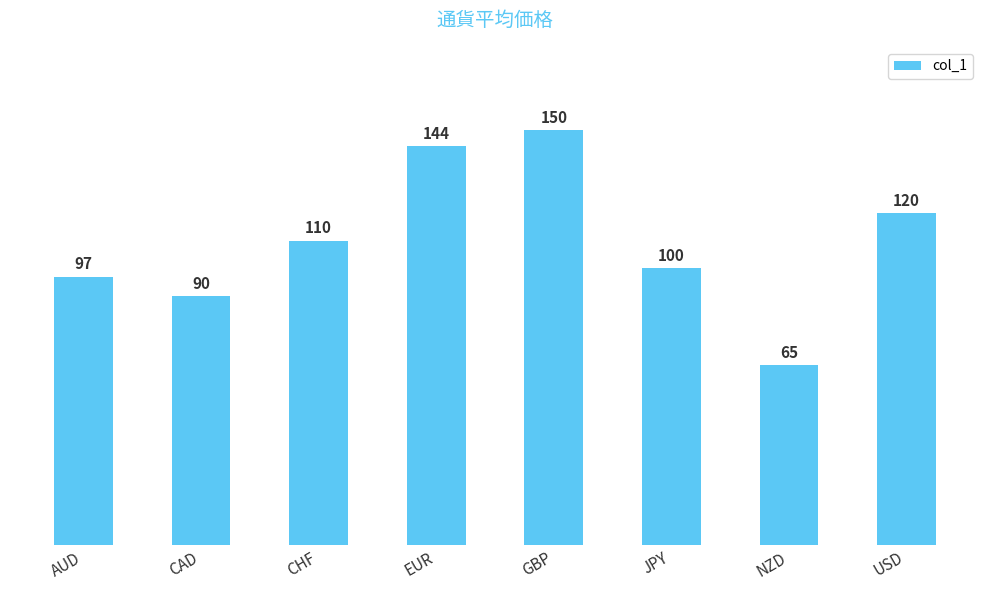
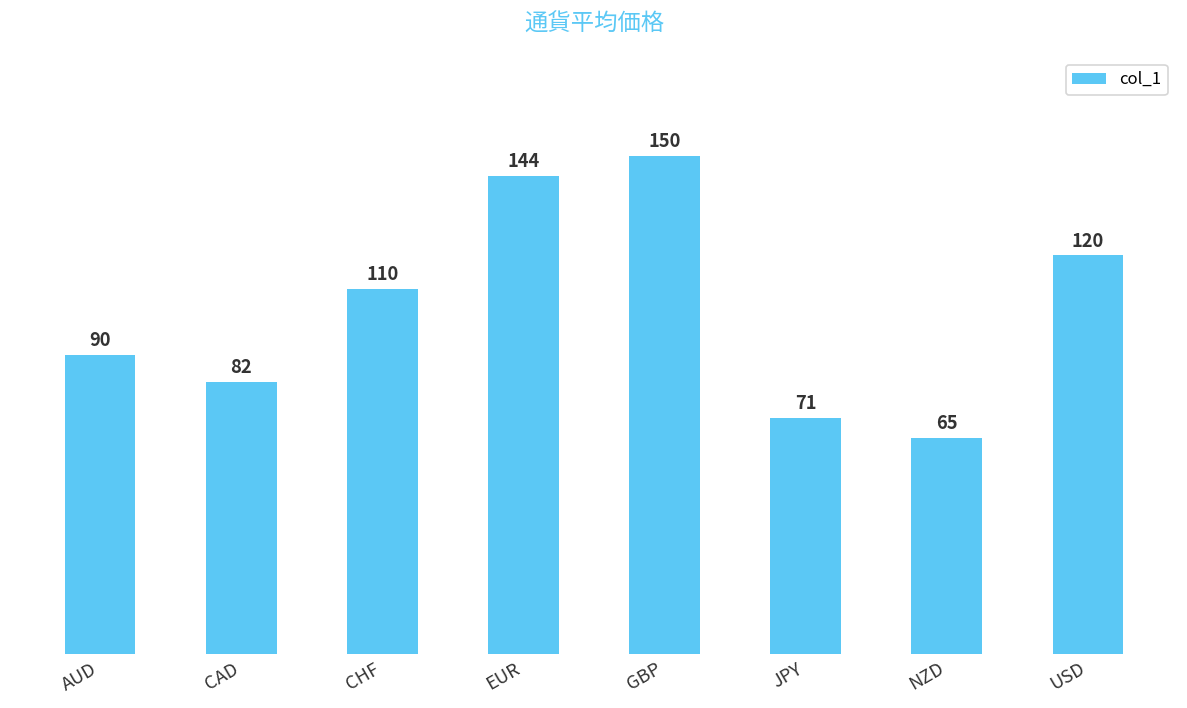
AUD: 97 -> 90
CAD: 90 -> 82
JPY: 100 -> 71
